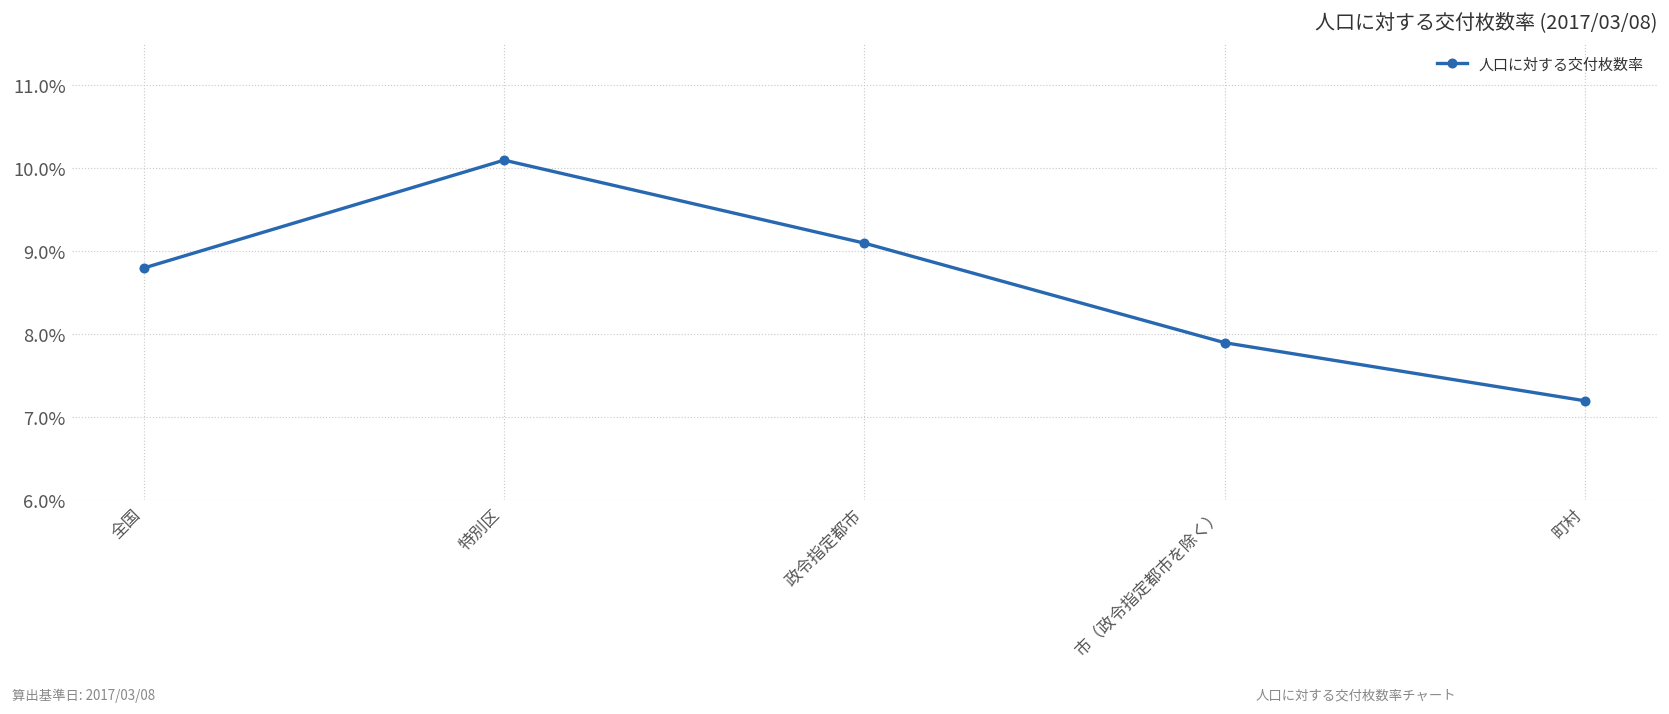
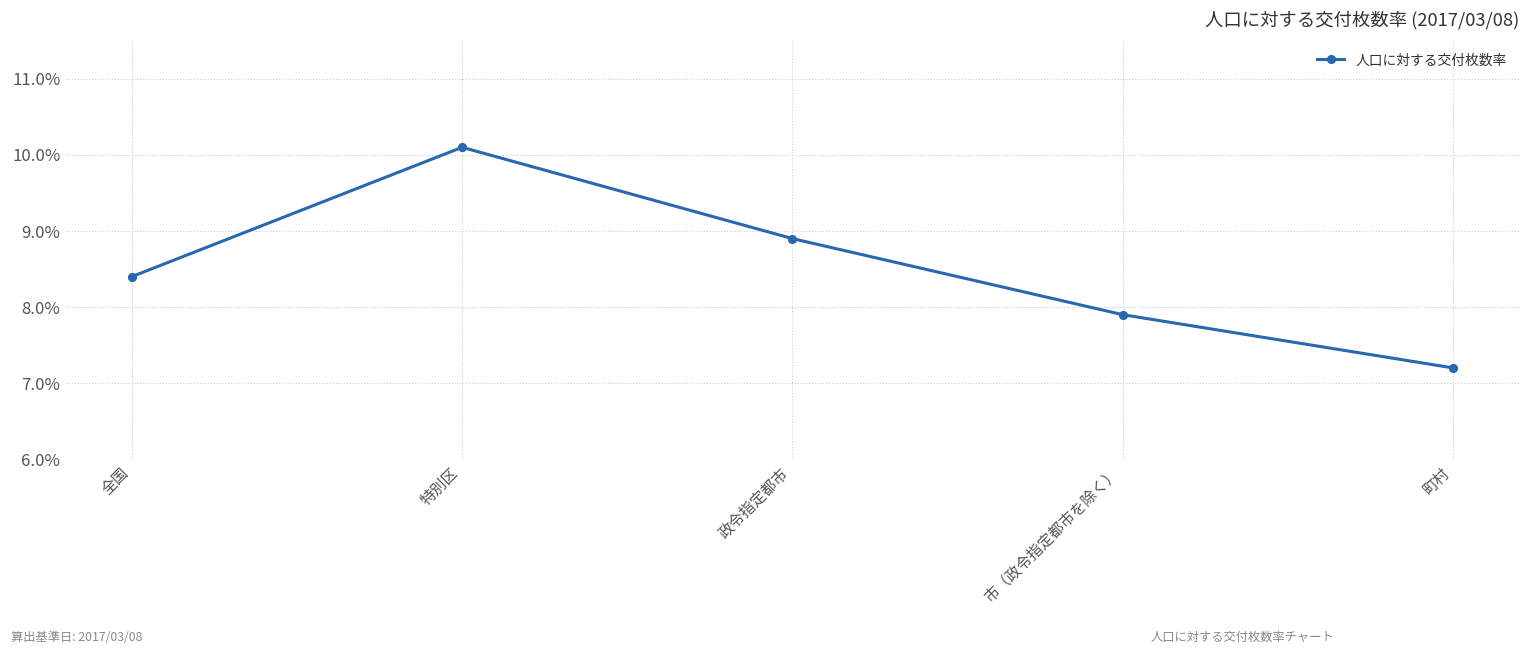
全国: 8.8% -> 8.4%
政令指定都市: 9.1% -> 8.9%
